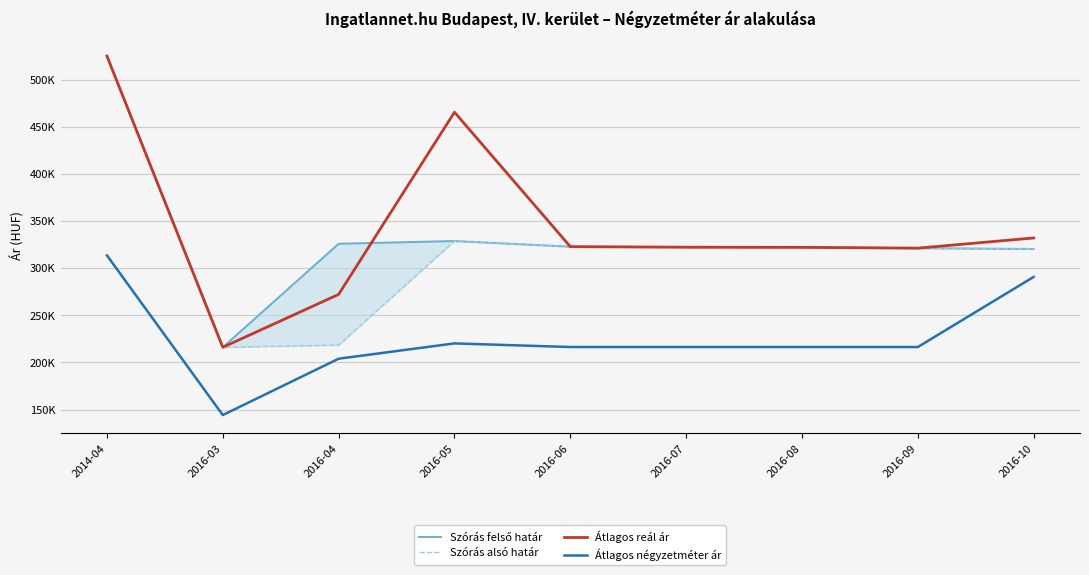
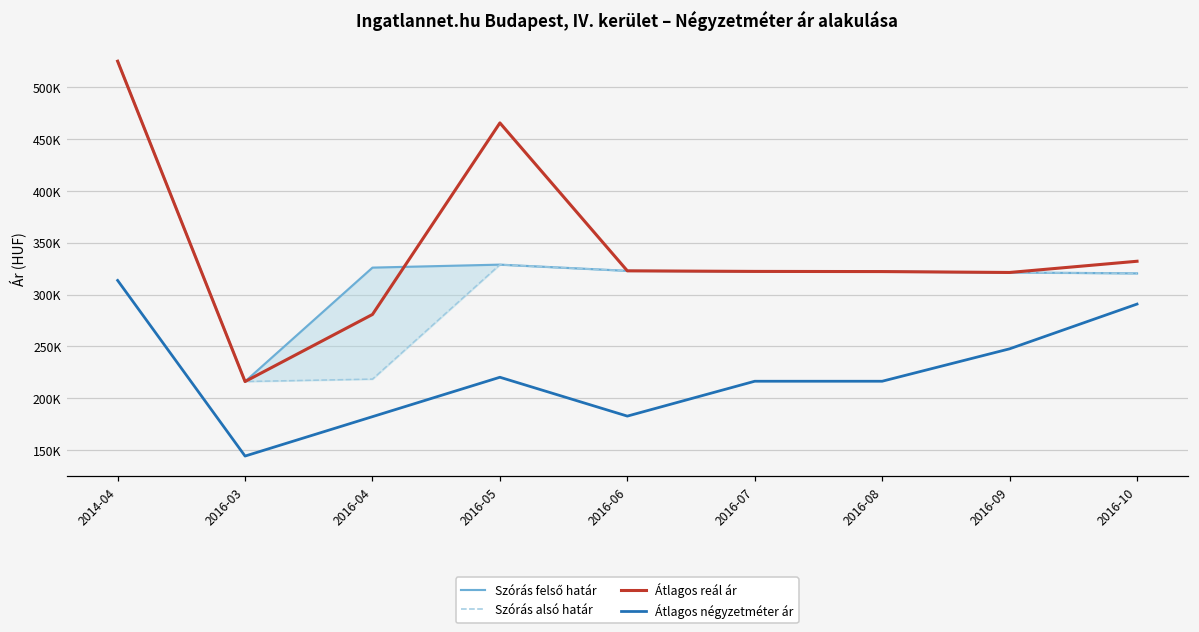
Átlagos reál ár, 2016-04: 270000 -> 280000
Átlagos négyzetméter ár, 2016-04: 200000 -> 180000
Átlagos négyzetméter ár, 2016-06: 220000 -> 180000
Átlagos négyzetméter ár, 2016-09: 220000 -> 250000
